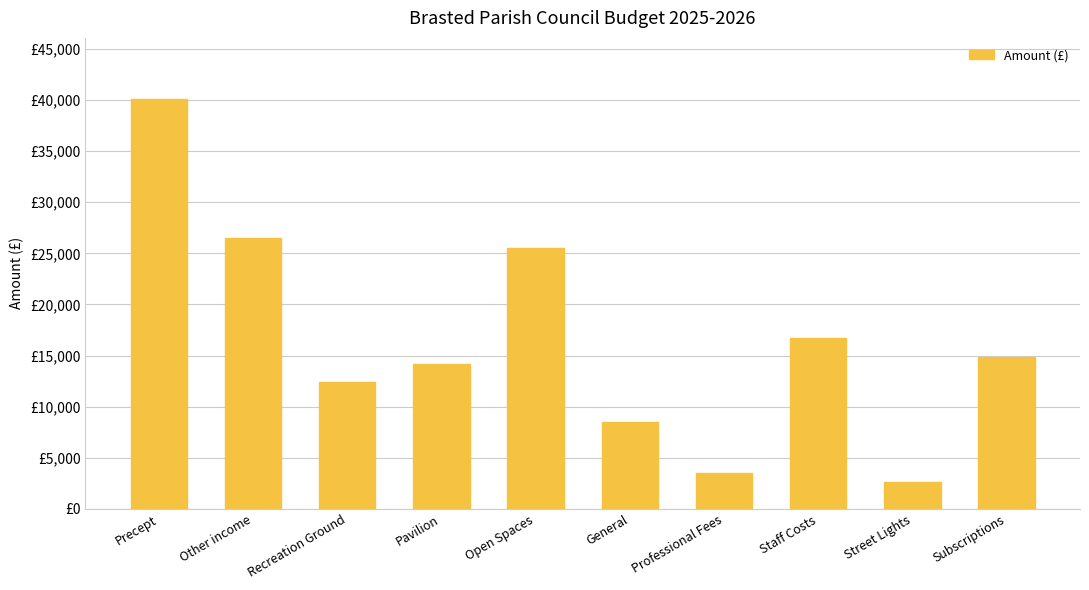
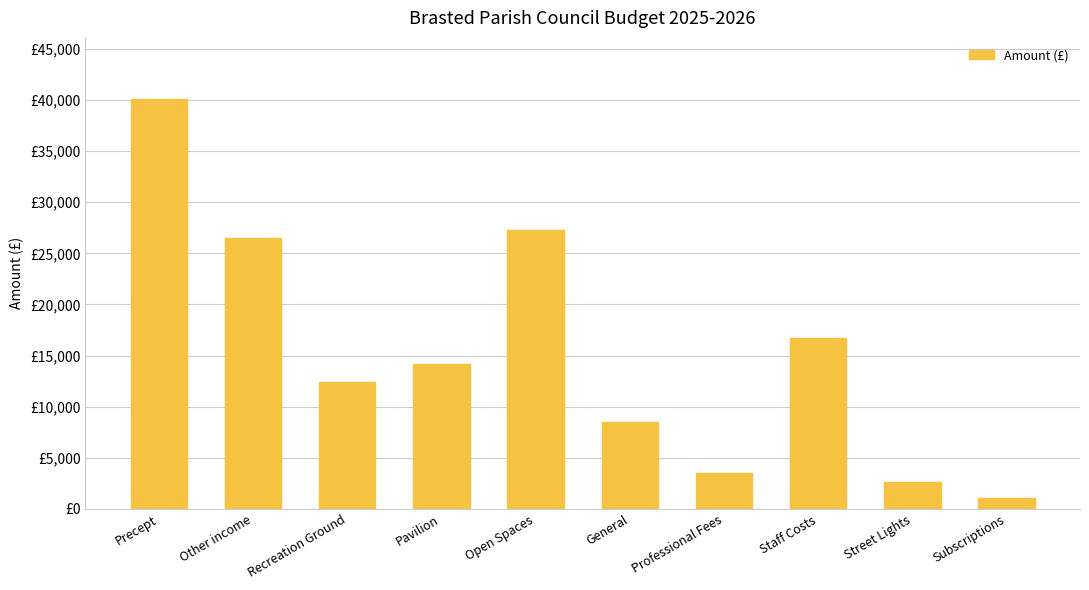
Open Spaces: £25,500 -> £27,300
Subscriptions: £14,900 -> £1,000
